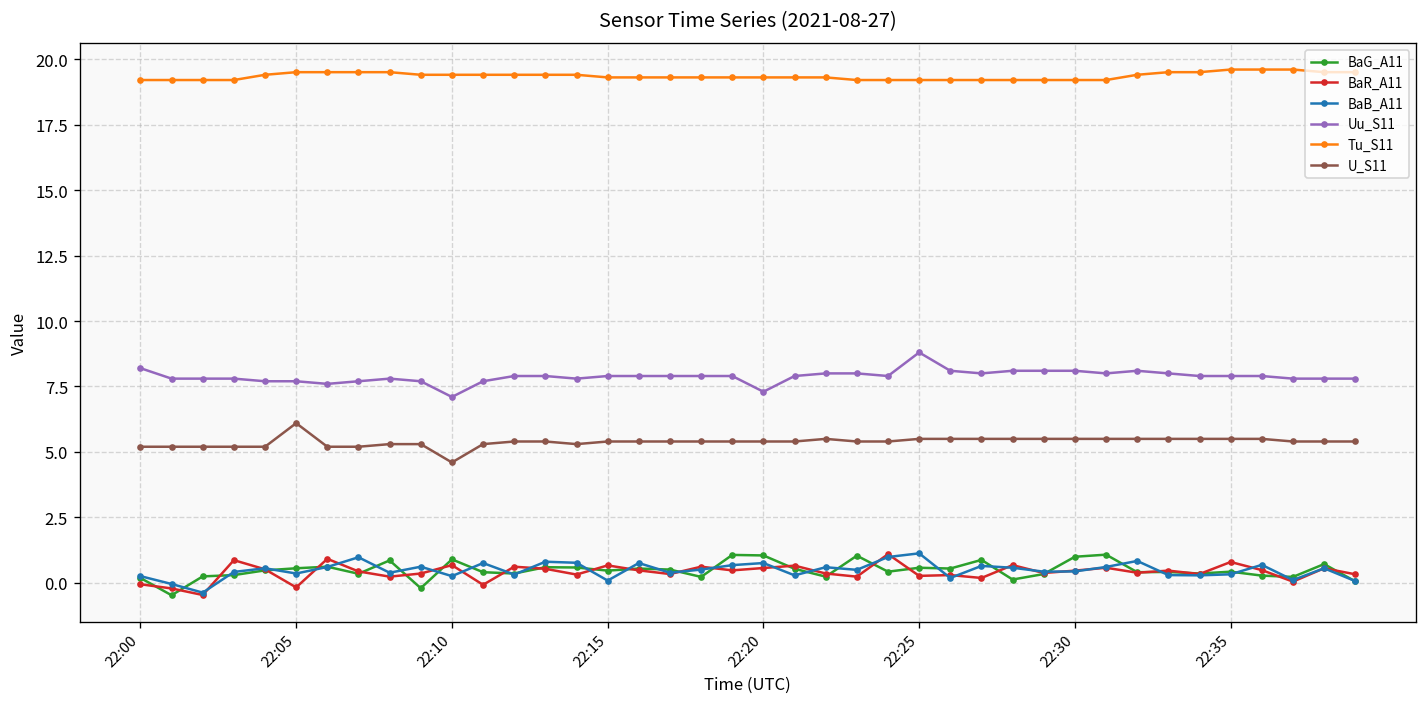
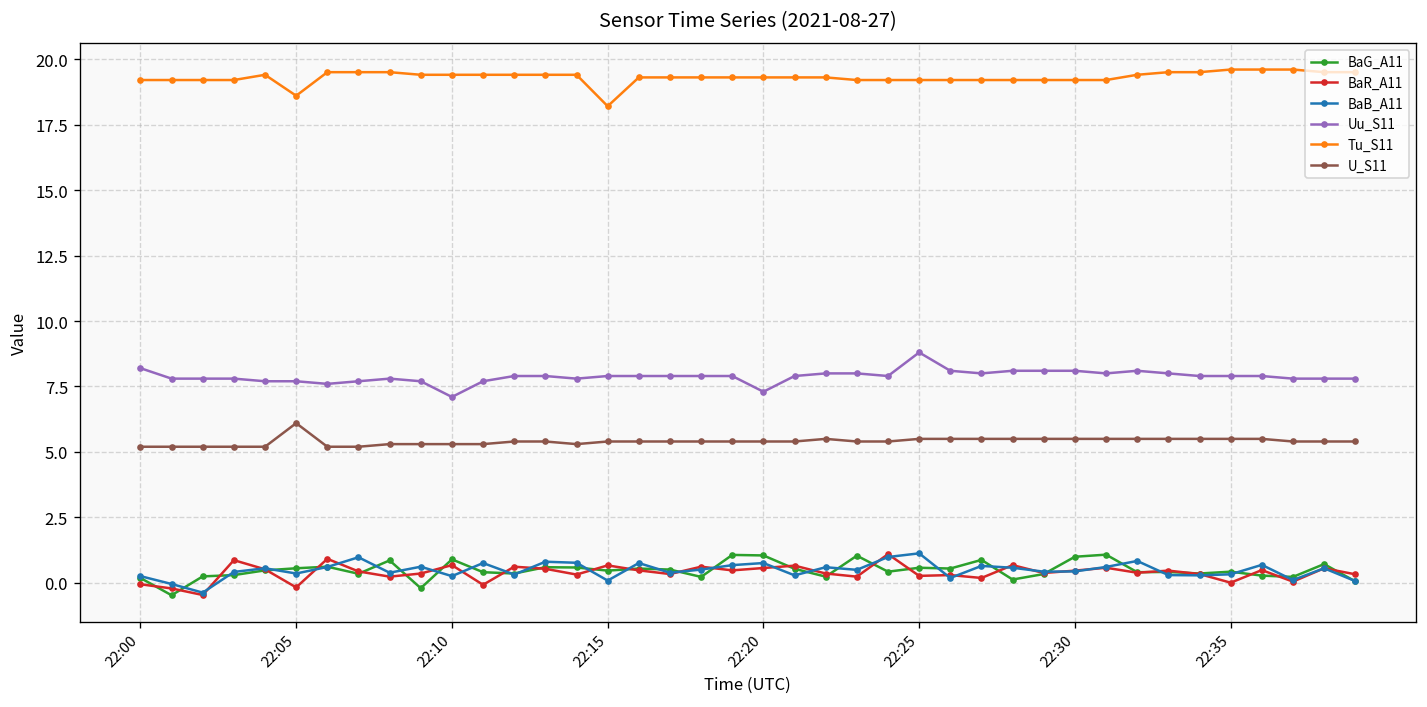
Tu_S11, 22:05: 19.5 -> 18.6
U_S11, 22:10: 4.6 -> 5.3
Tu_S11, 22:15: 19.3 -> 18.2
BaR_A11, 22:35: 0.8 -> 0.0
